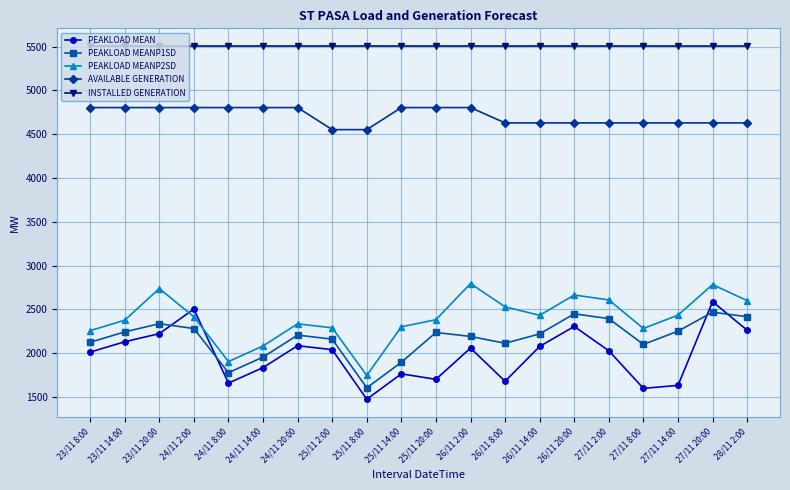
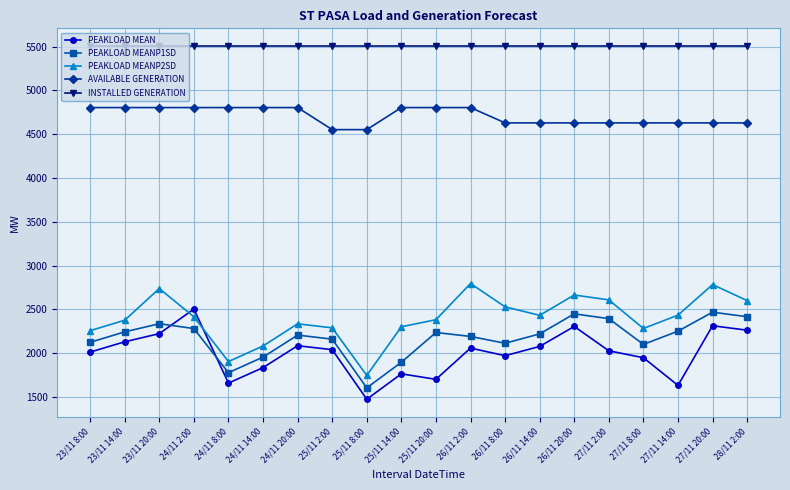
PEAKLOAD MEAN, 26/11 8:00: 1700 -> 2000
PEAKLOAD MEAN, 27/11 8:00: 1600 -> 1900
PEAKLOAD MEAN, 27/11 20:00: 2600 -> 2300
